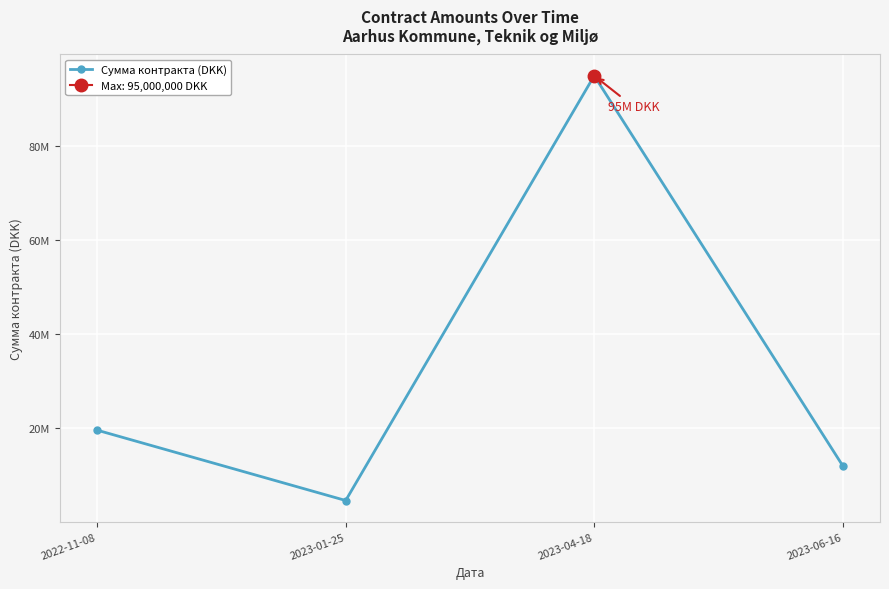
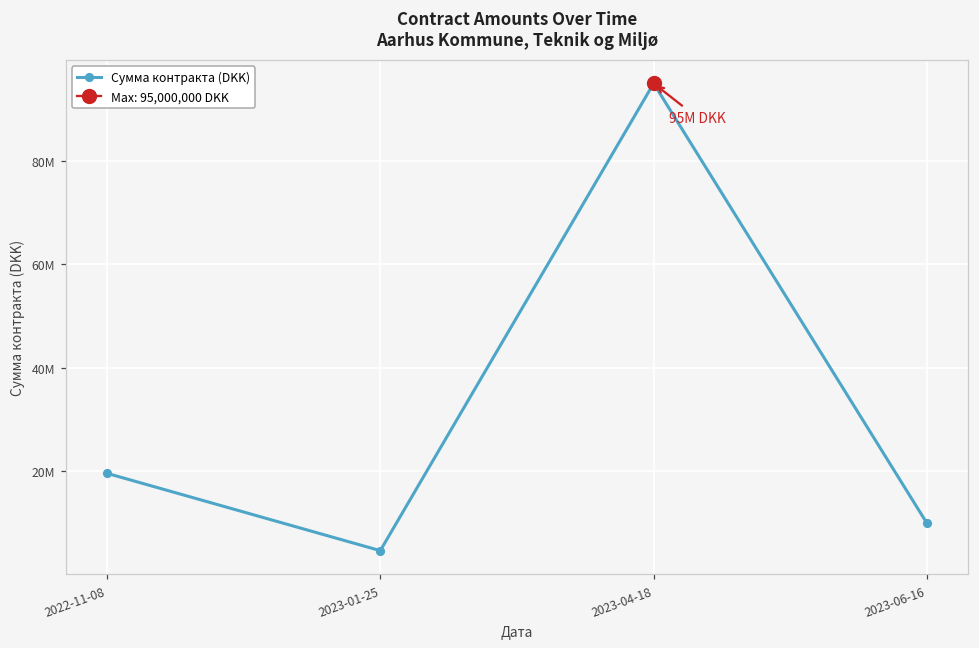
Сумма контракта (DKK), 2023-06-16: 12000000 -> 10000000
